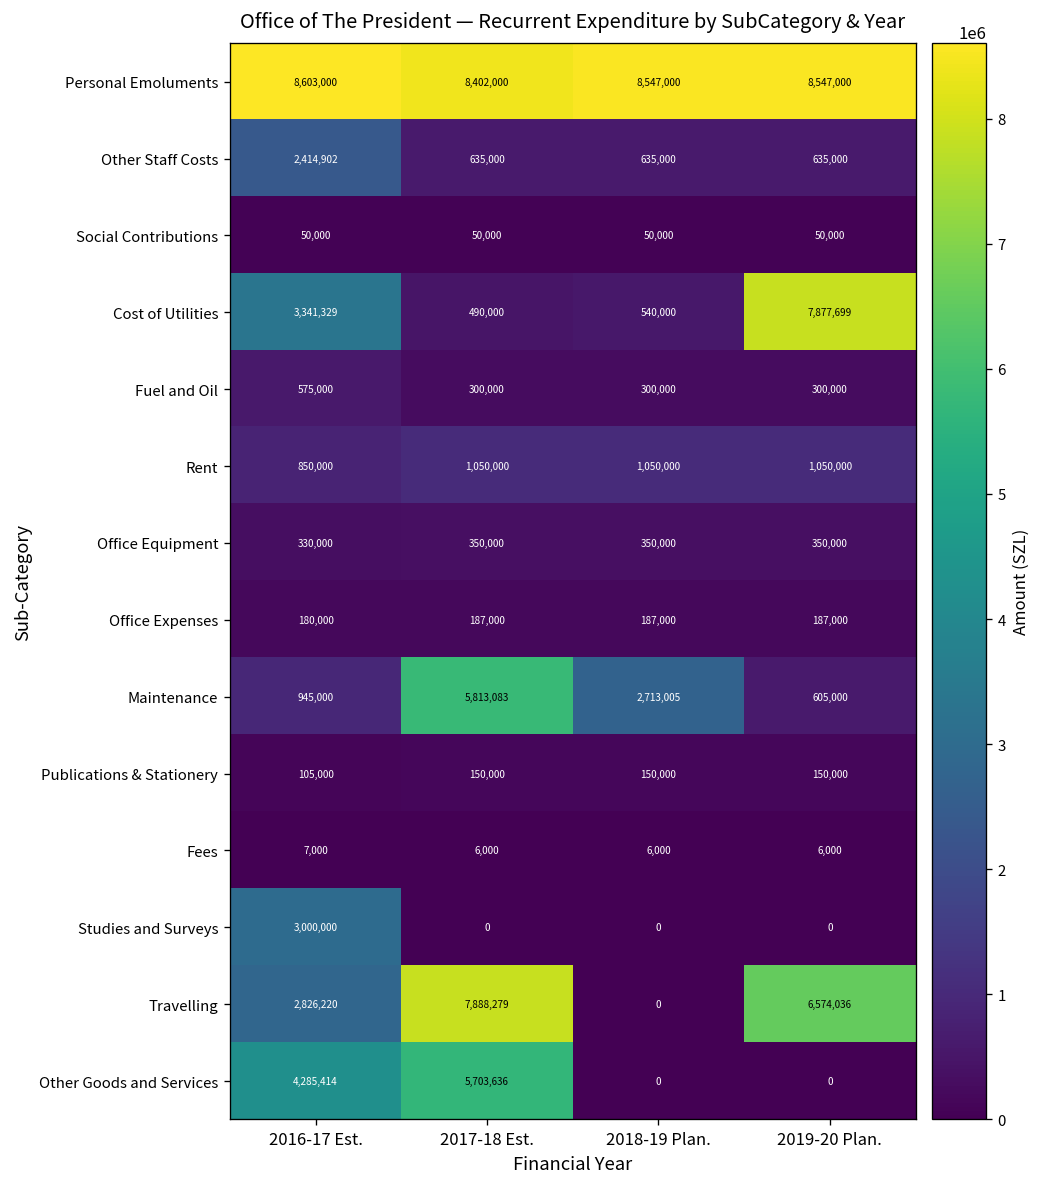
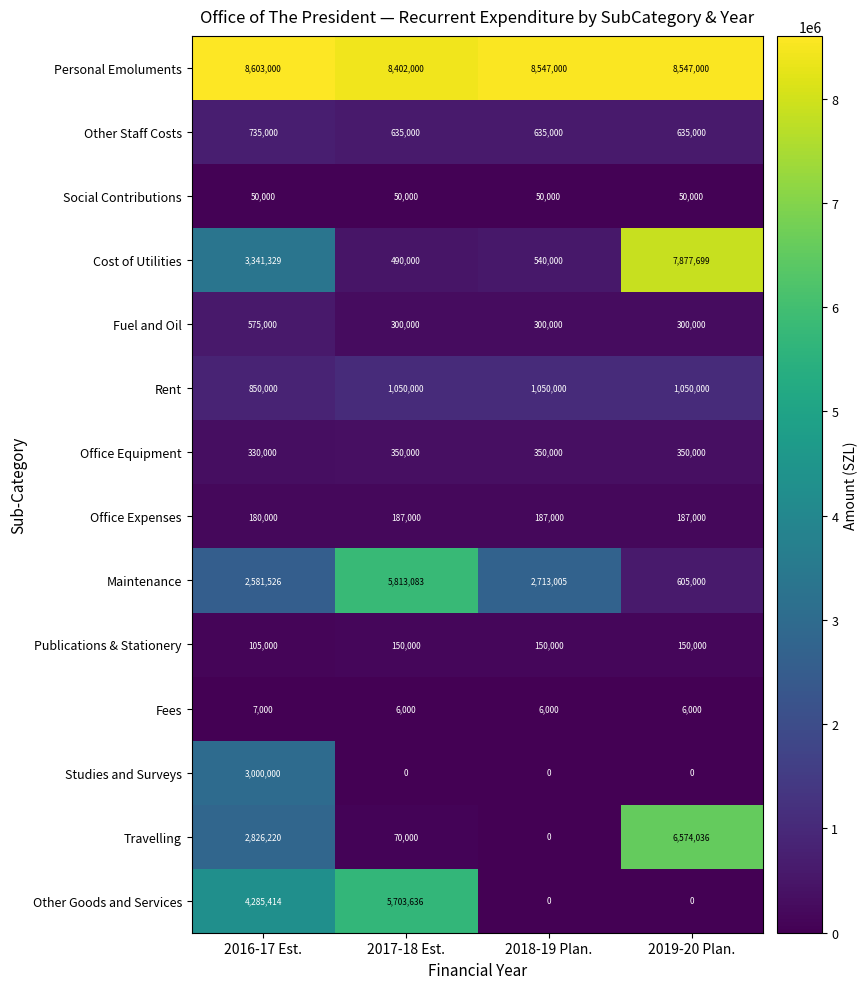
Other Staff Costs, 2016-17 Est.: 2,414,902 -> 735,000
Maintenance, 2016-17 Est.: 945,000 -> 2,581,526
Travelling, 2017-18 Est.: 7,888,279 -> 70,000
